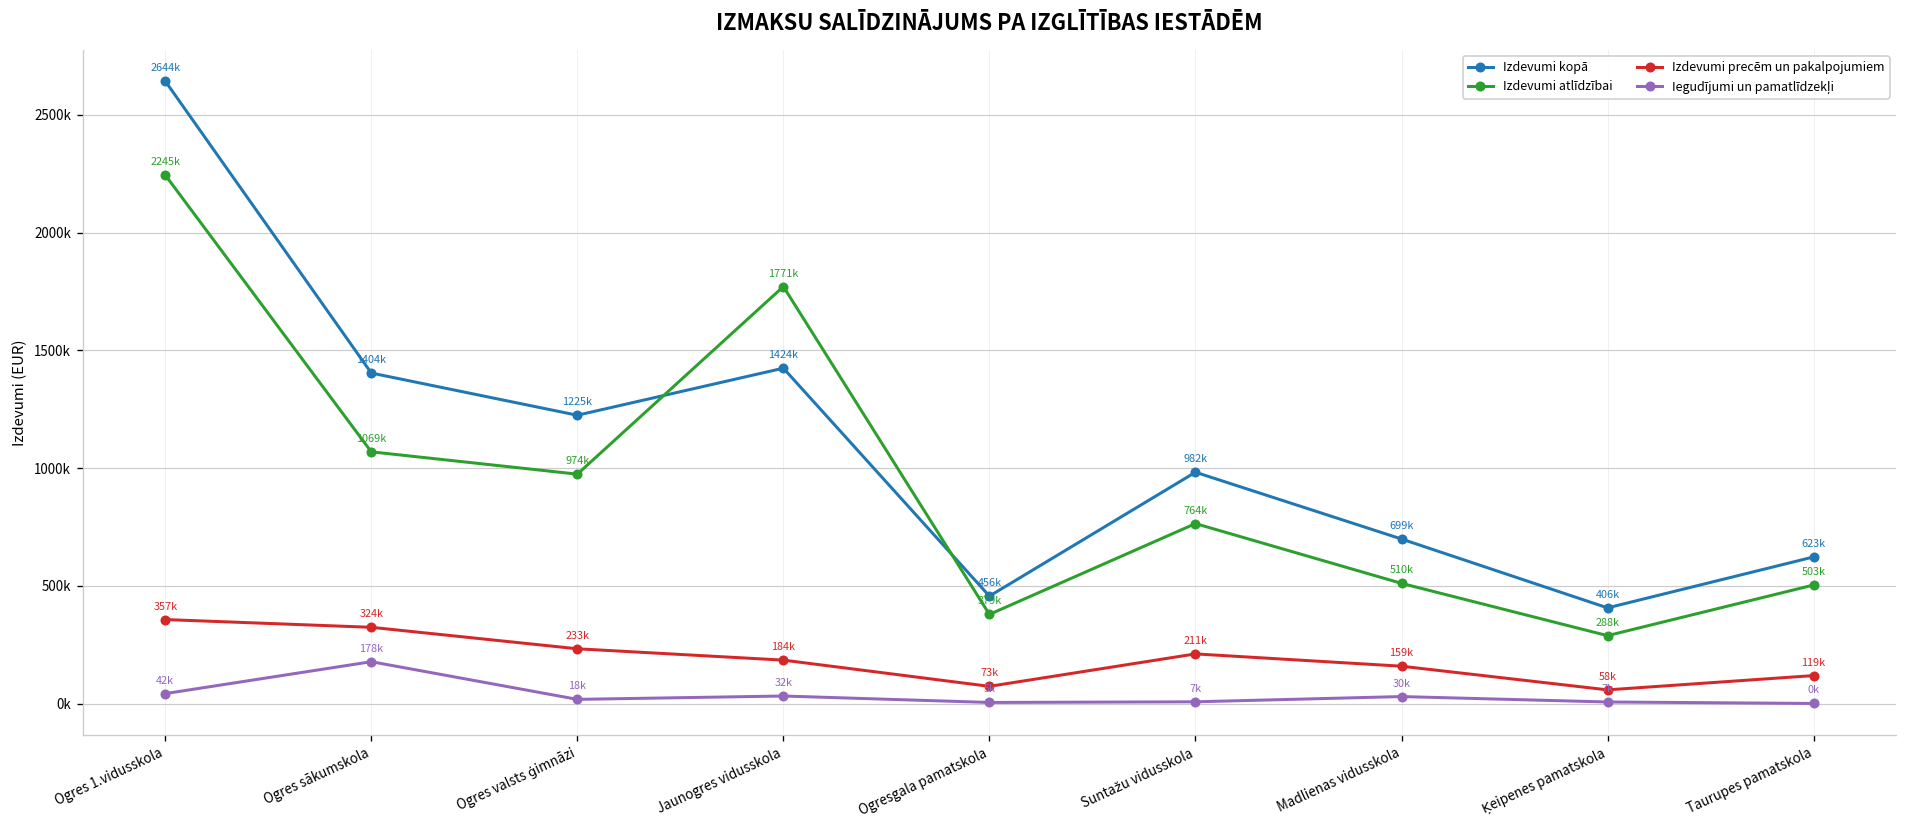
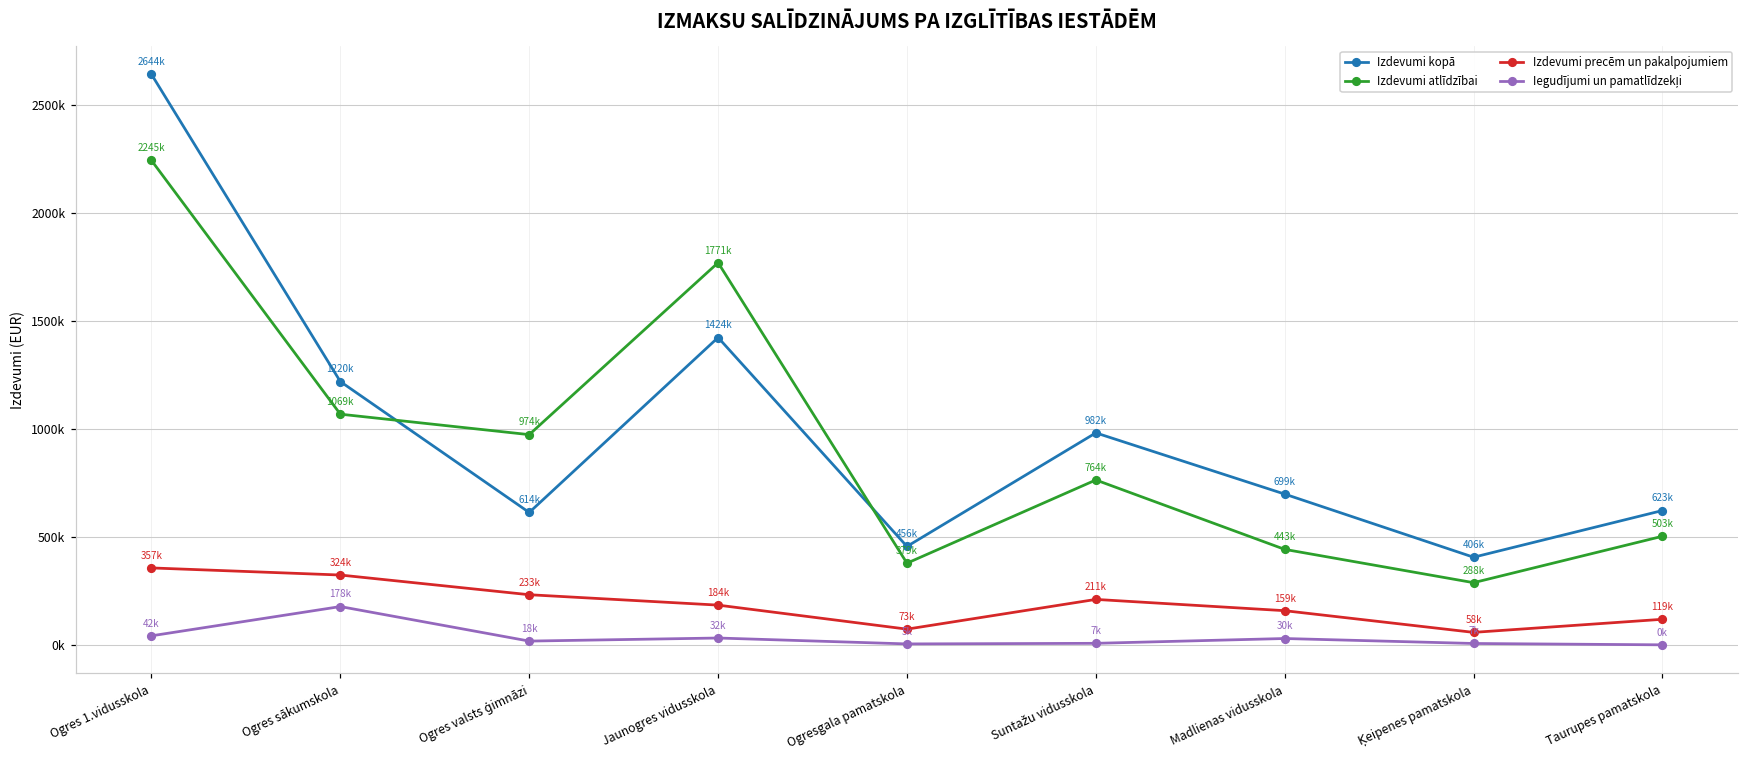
Izdevumi kopā, Ogres sākumskola: 1404k -> 1220k
Izdevumi kopā, Ogres valsts ģimnāzi: 1225k -> 614k
Izdevumi atlīdzībai, Madlienas vidusskola: 510k -> 443k
